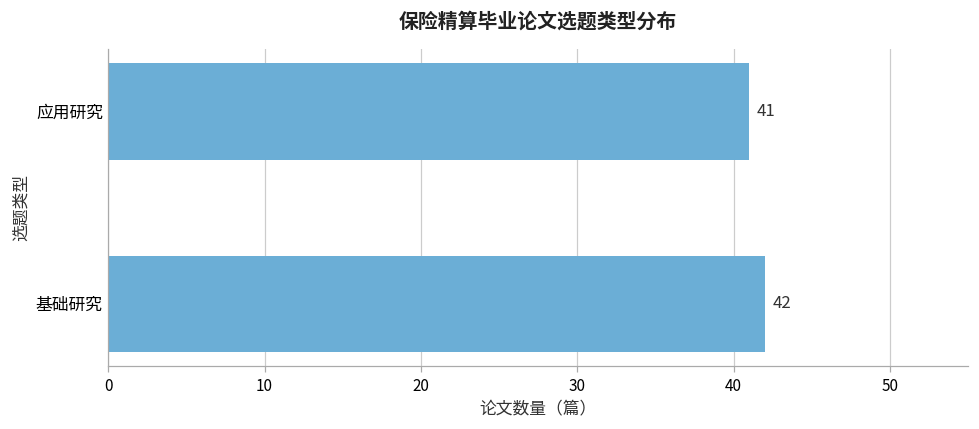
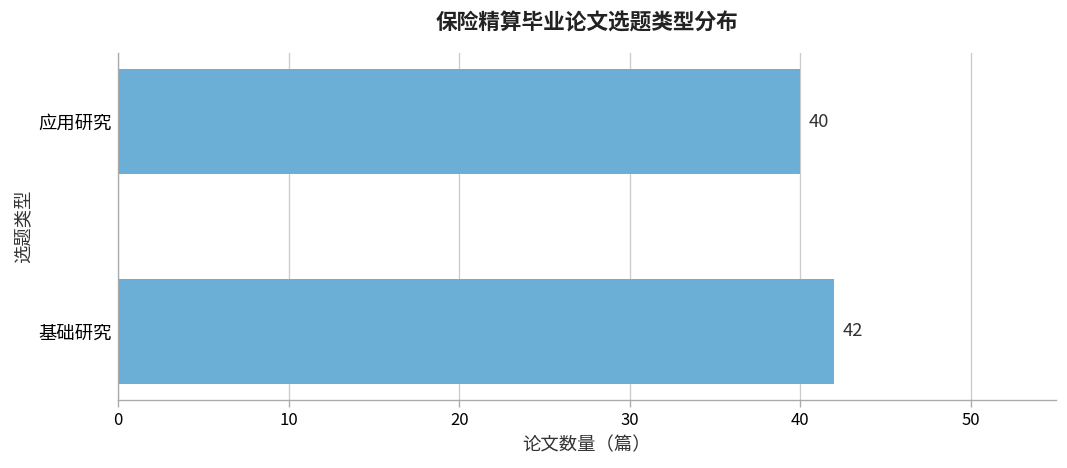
应用研究: 41 -> 40
